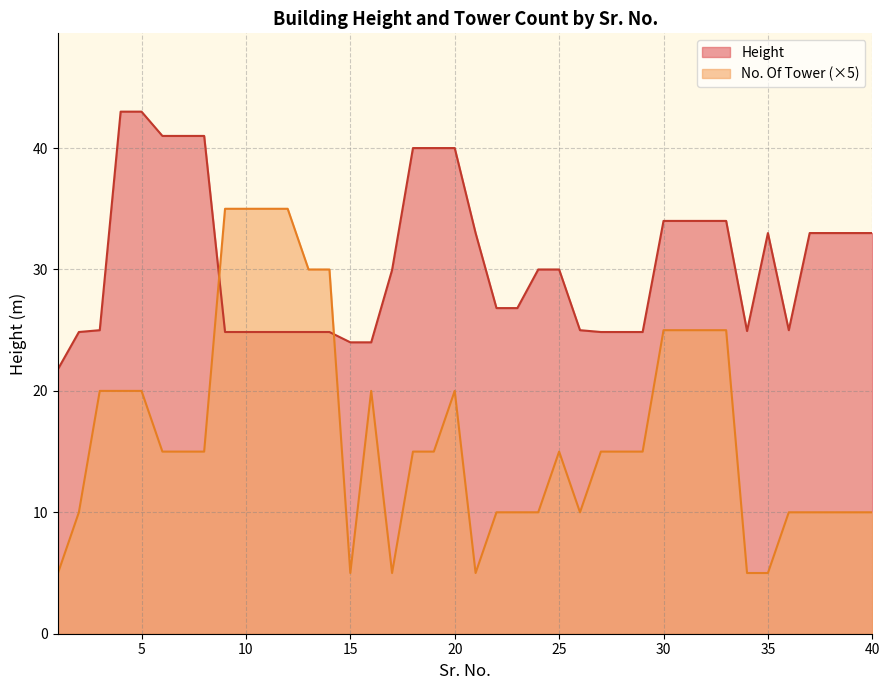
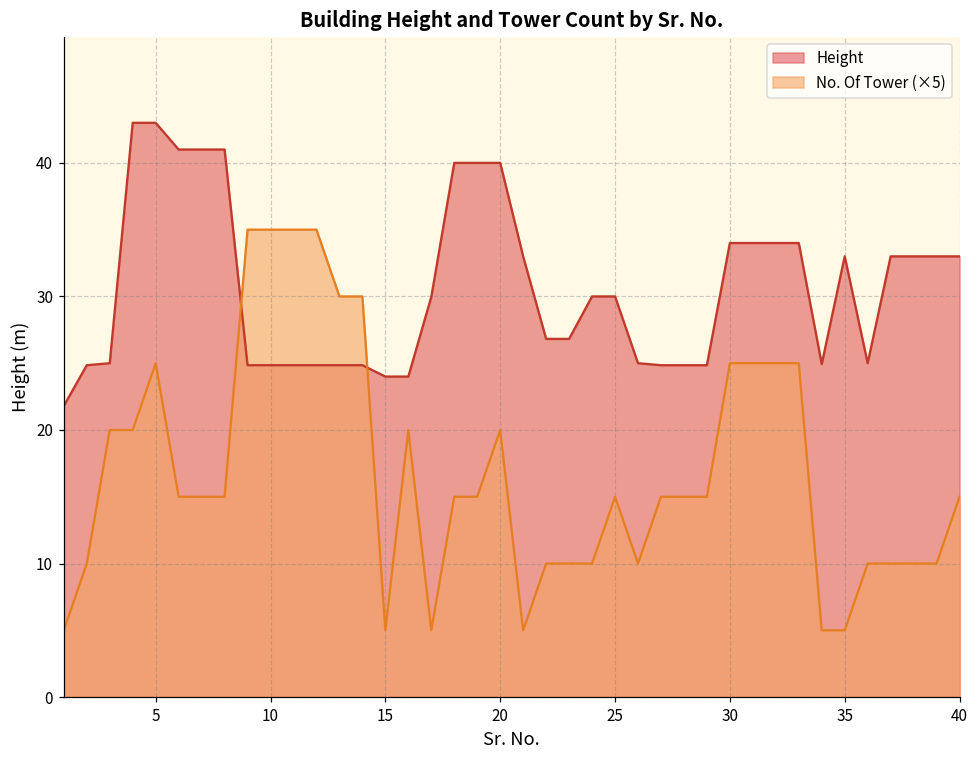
No. Of Tower (×5), 5: 20.0 -> 25.0
No. Of Tower (×5), 40: 10.0 -> 15.0
